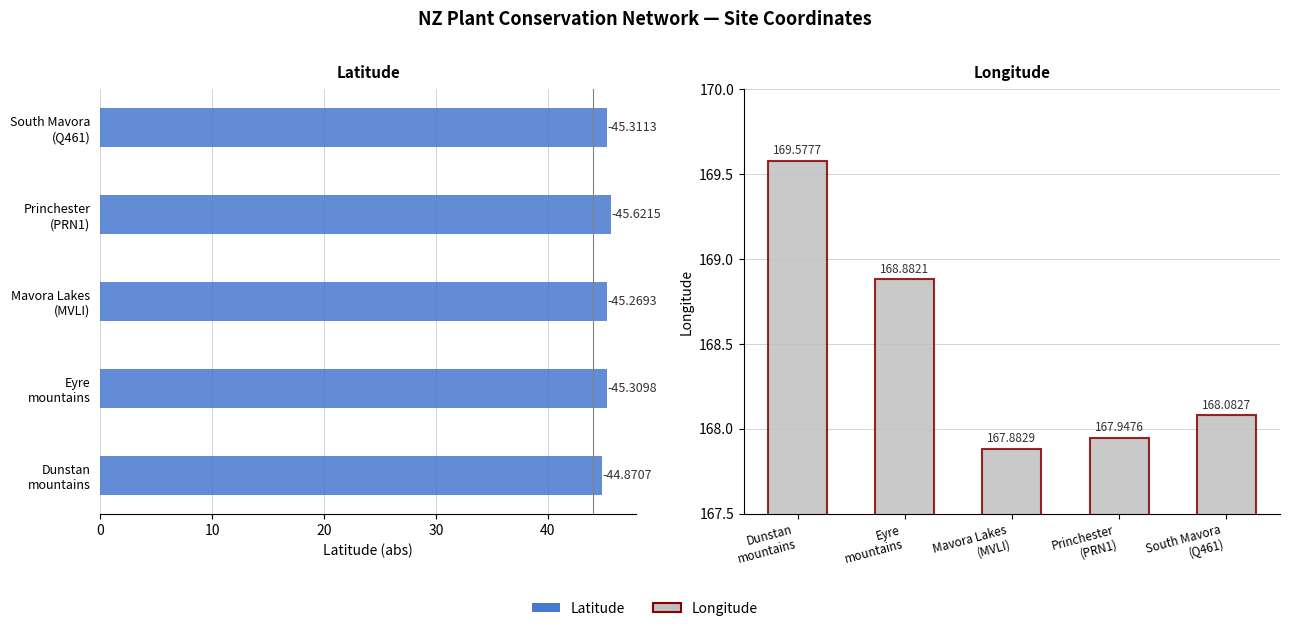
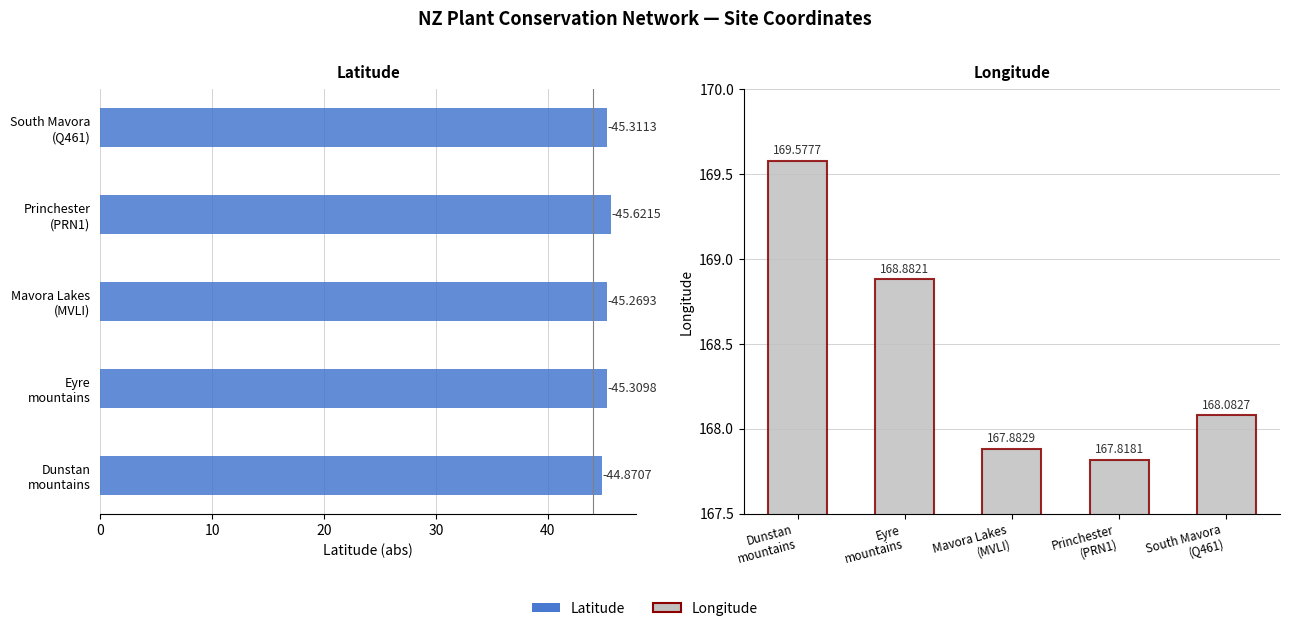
Longitude, Princhester (PRN1): 167.9476 -> 167.8181
